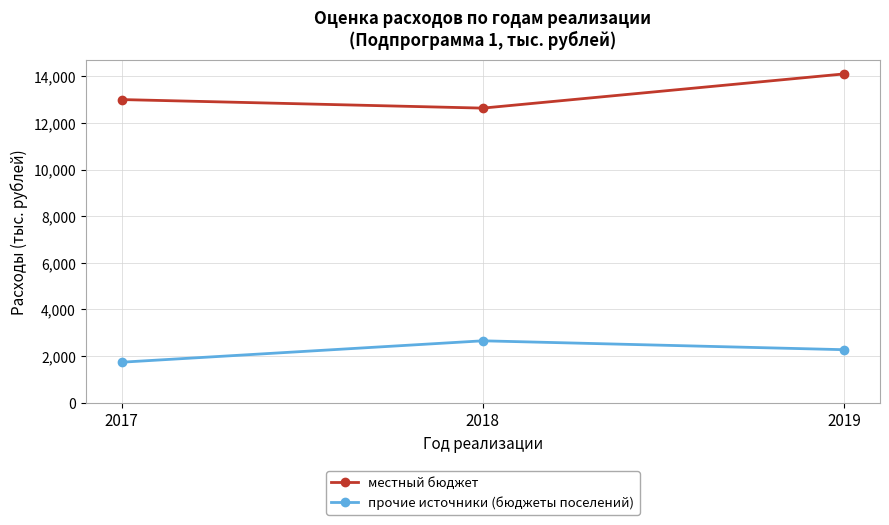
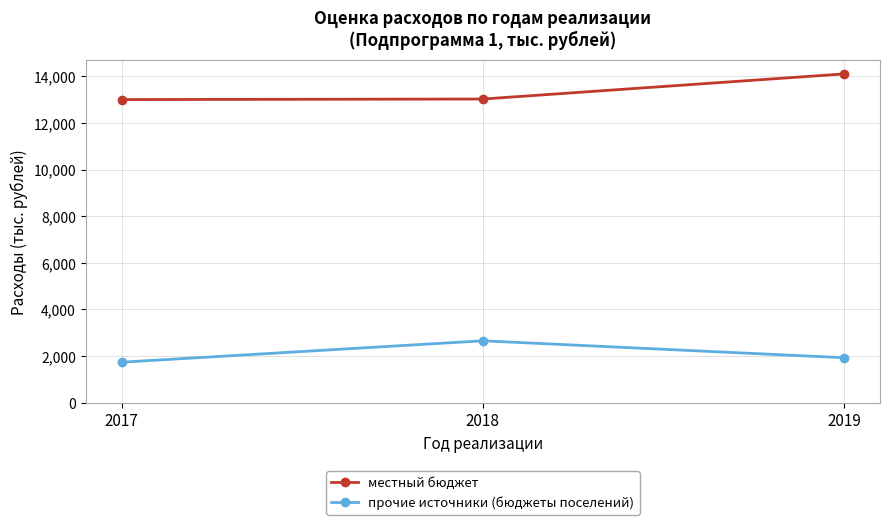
местный бюджет, 2018: 12,600 -> 13,000
прочие источники (бюджеты поселений), 2019: 2,300 -> 1,900
